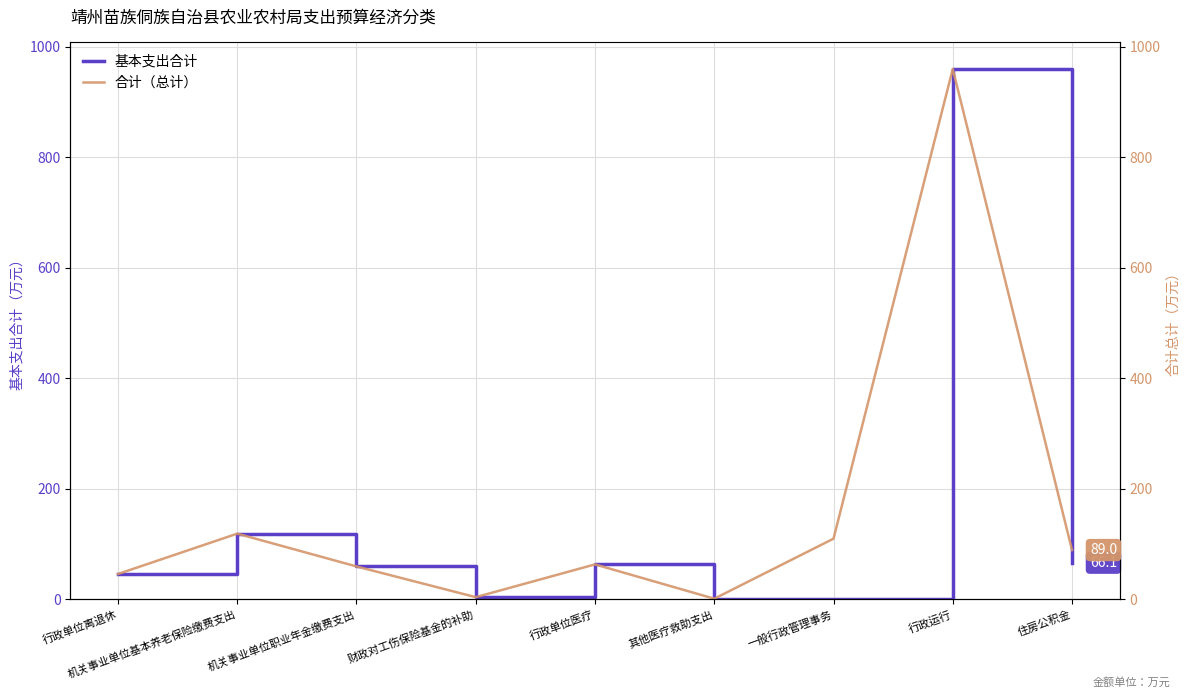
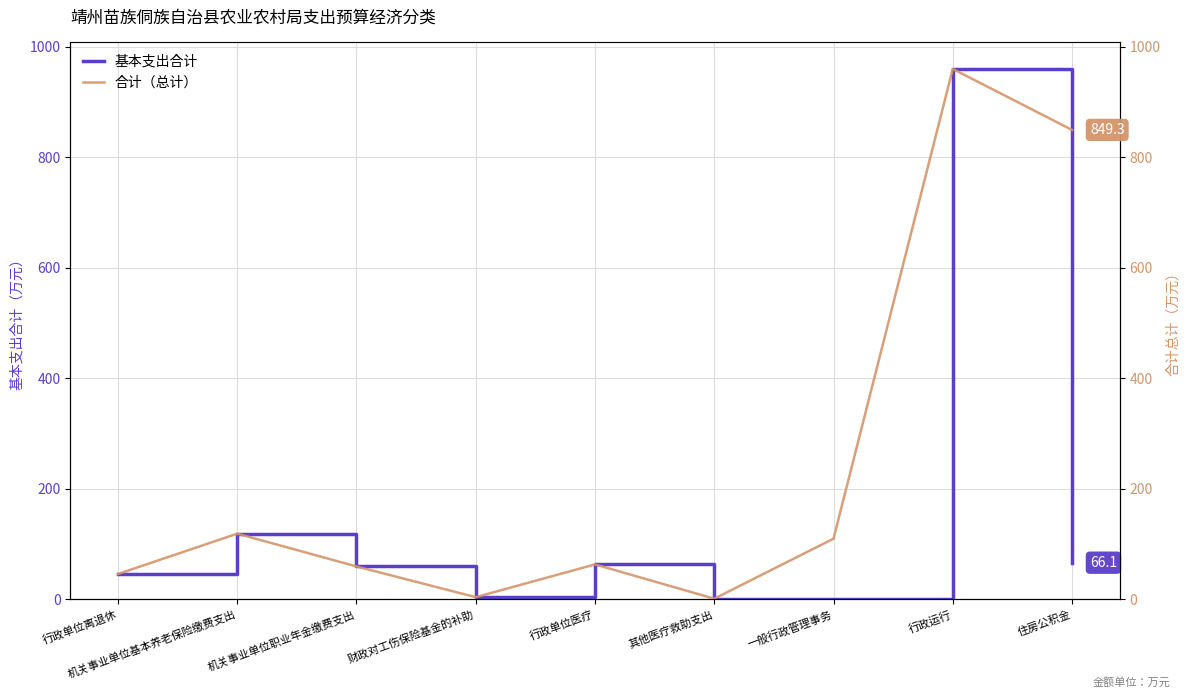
合计（总计）, 住房公积金: 89.0 -> 849.3
